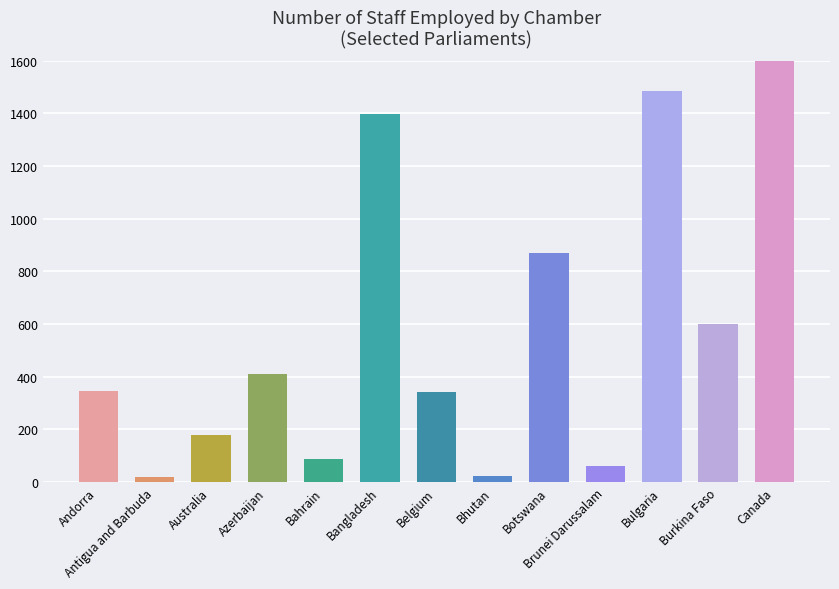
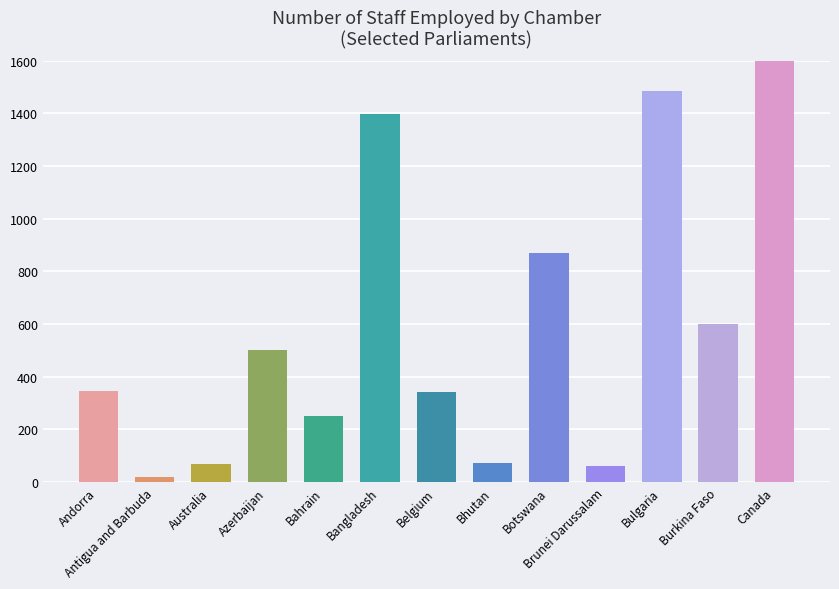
Australia: 180 -> 70
Azerbaijan: 410 -> 500
Bahrain: 90 -> 250
Bhutan: 20 -> 70
